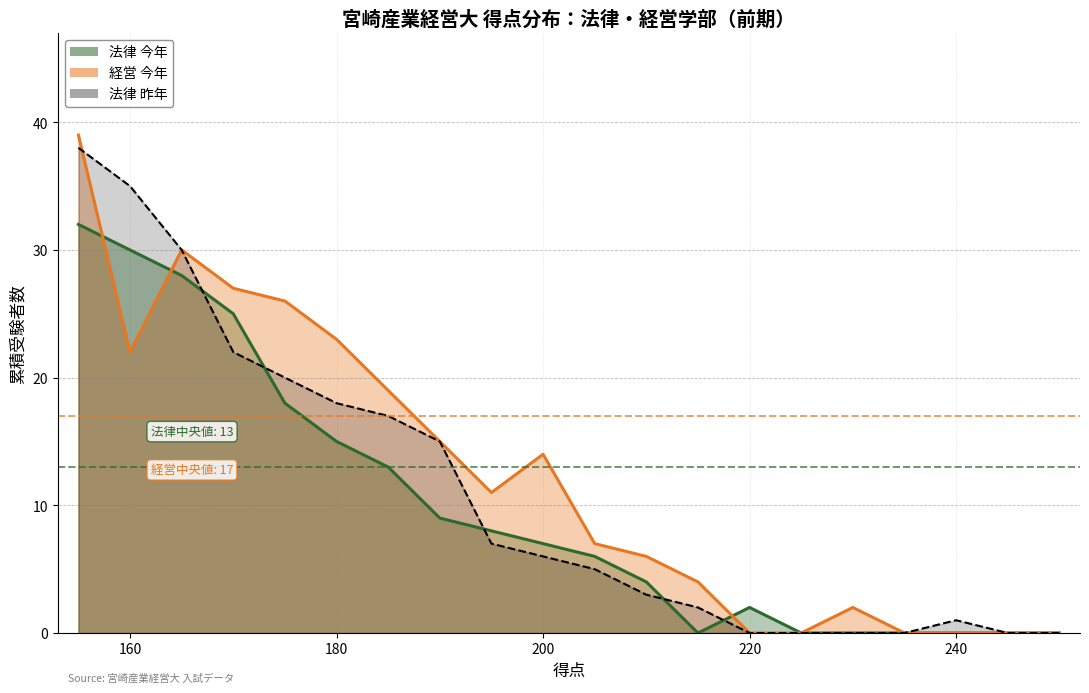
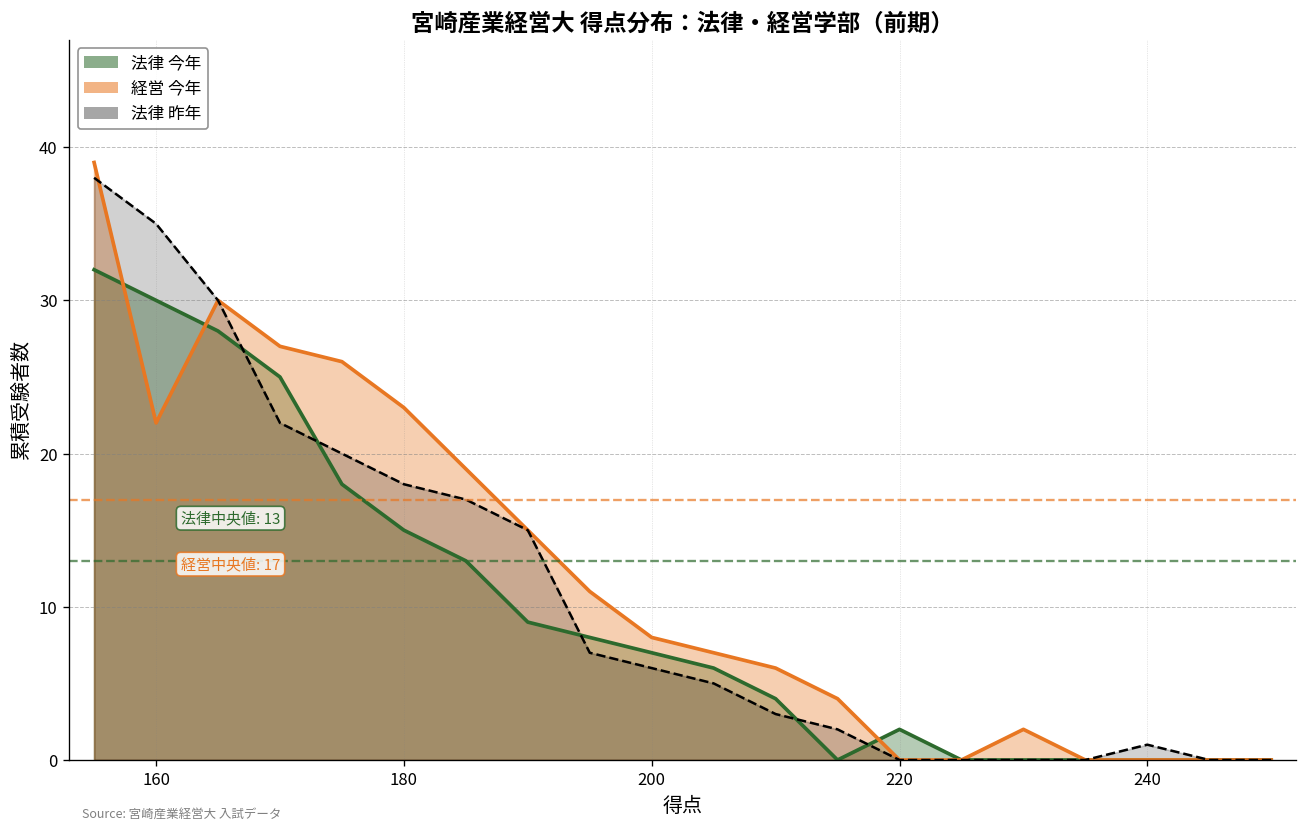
経営 今年, 200: 14 -> 8
